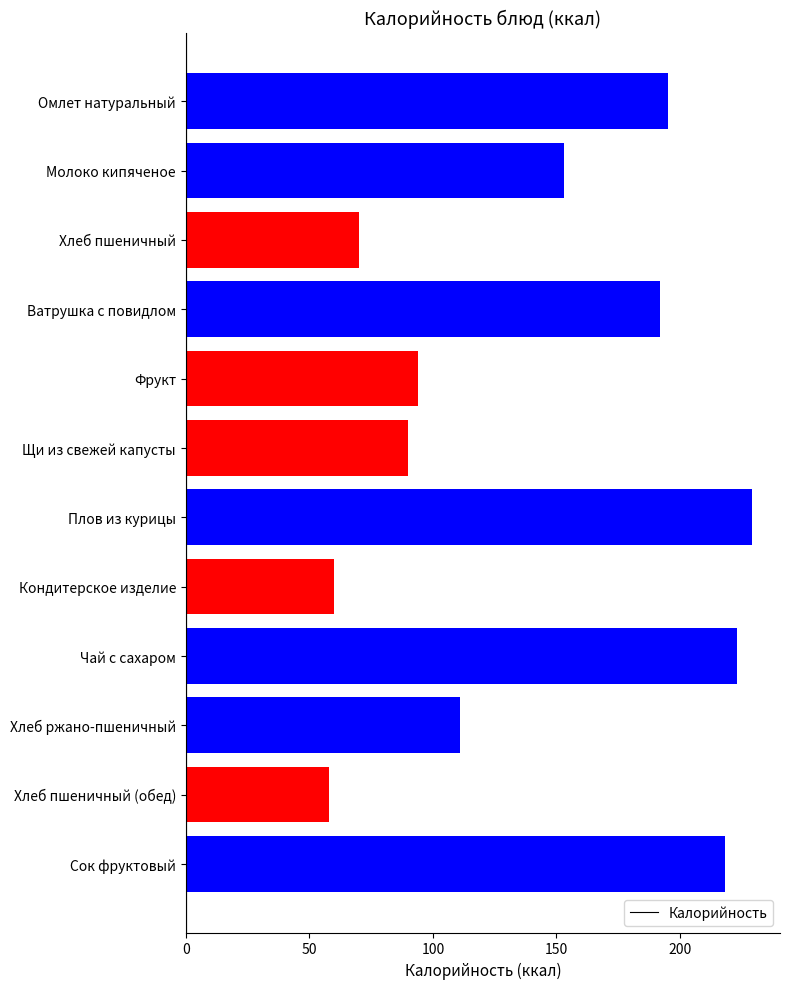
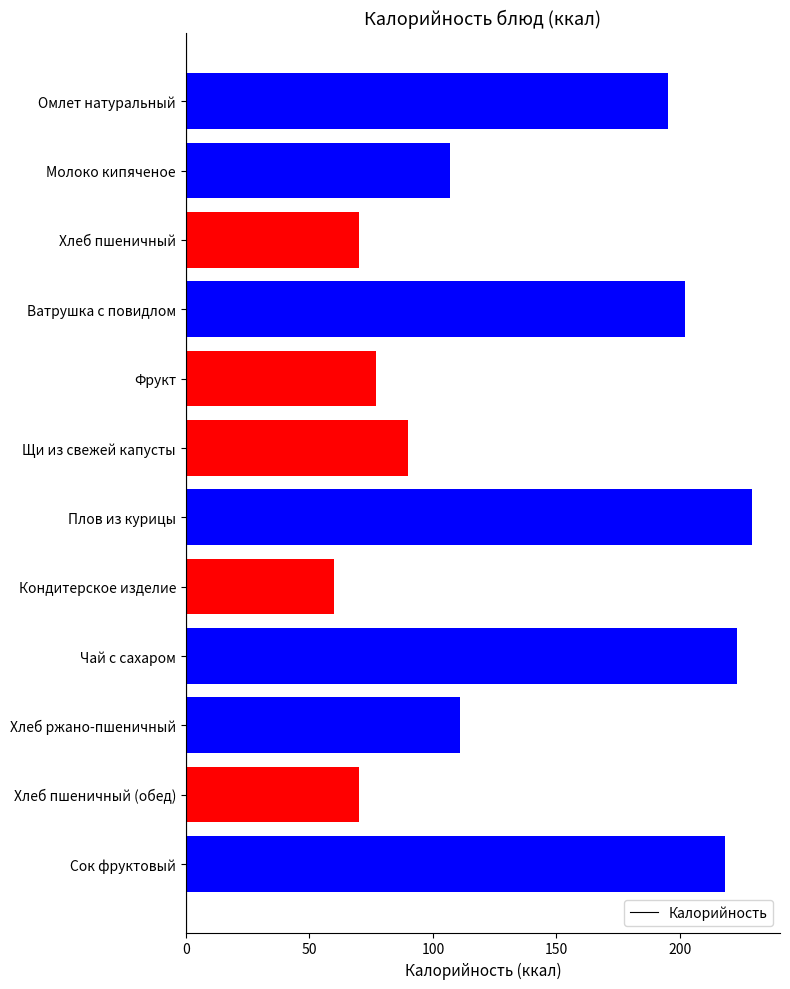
Молоко кипяченое: 153 -> 107
Ватрушка с повидлом: 192 -> 202
Фрукт: 94 -> 77
Хлеб пшеничный (обед): 58 -> 70
